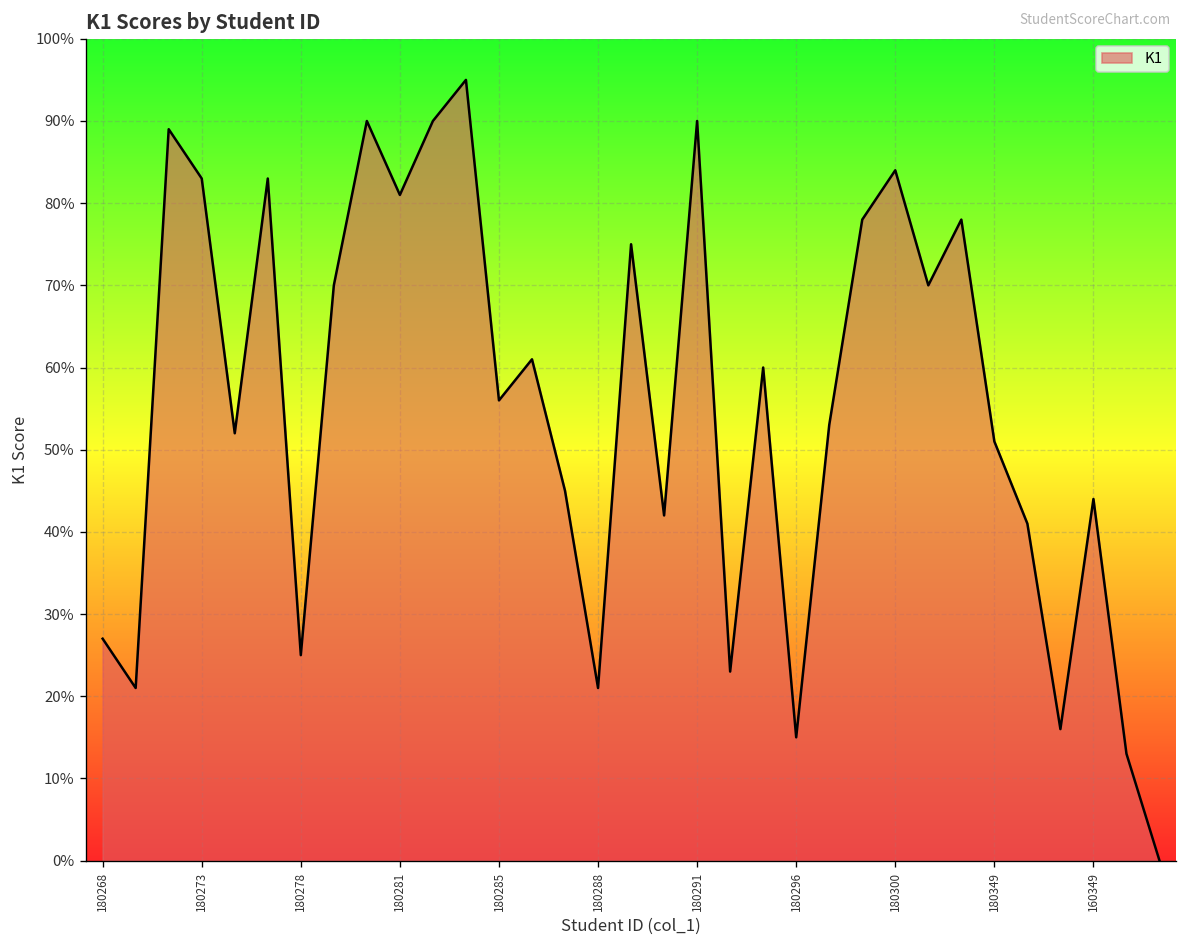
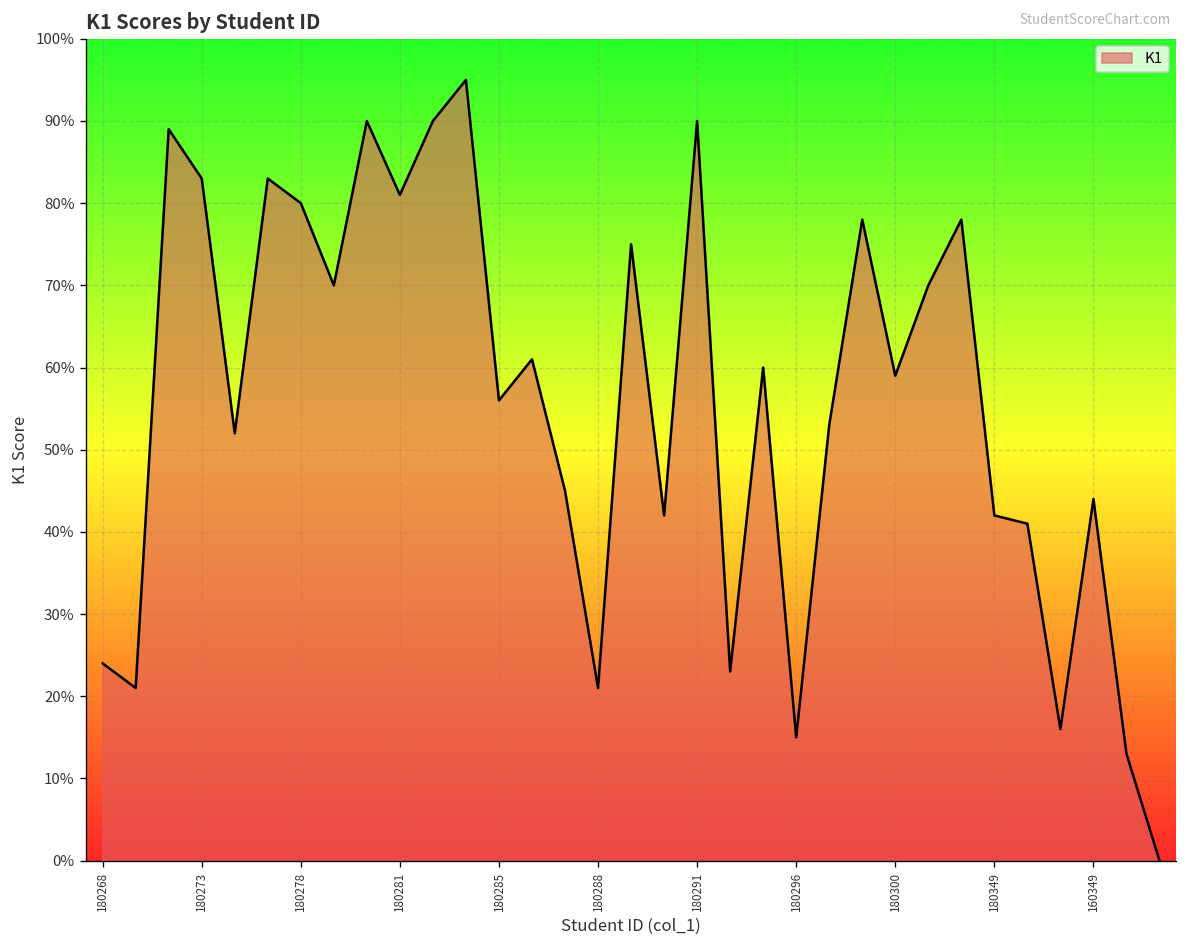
180268: 27% -> 24%
180278: 25% -> 80%
180300: 84% -> 59%
180349: 51% -> 42%
